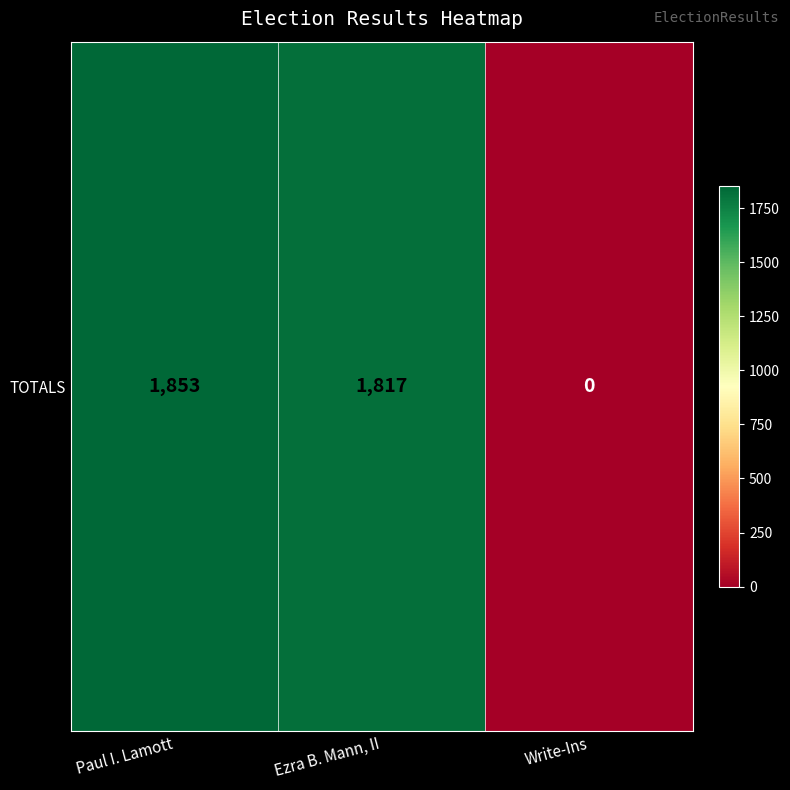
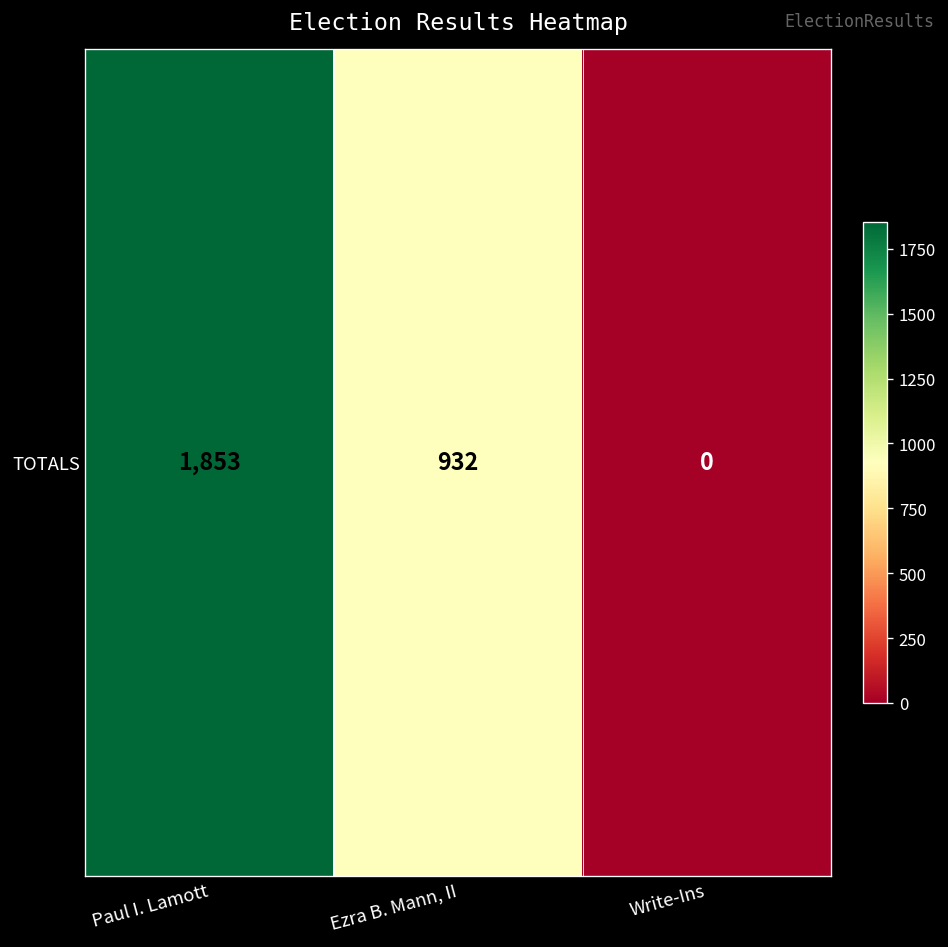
TOTALS, Ezra B. Mann, II: 1,817 -> 932
